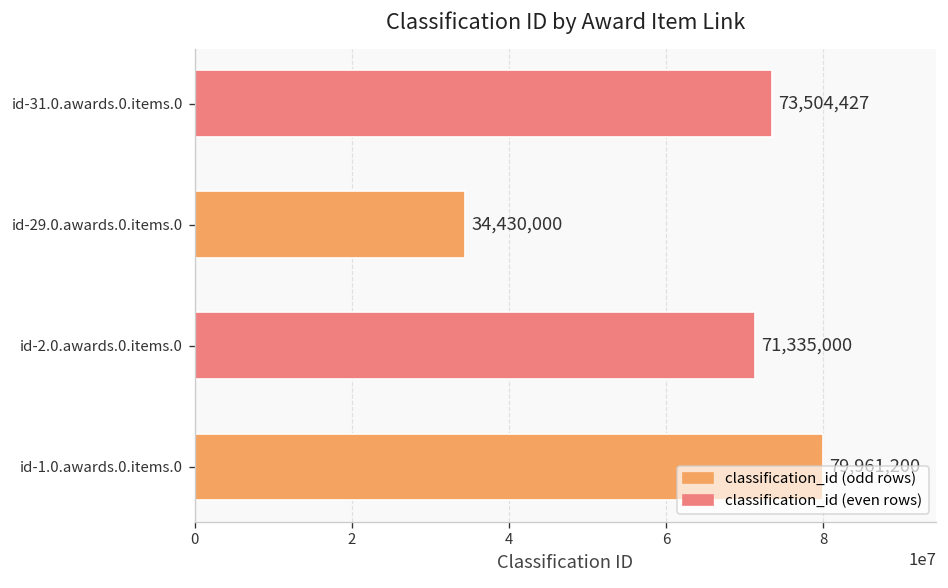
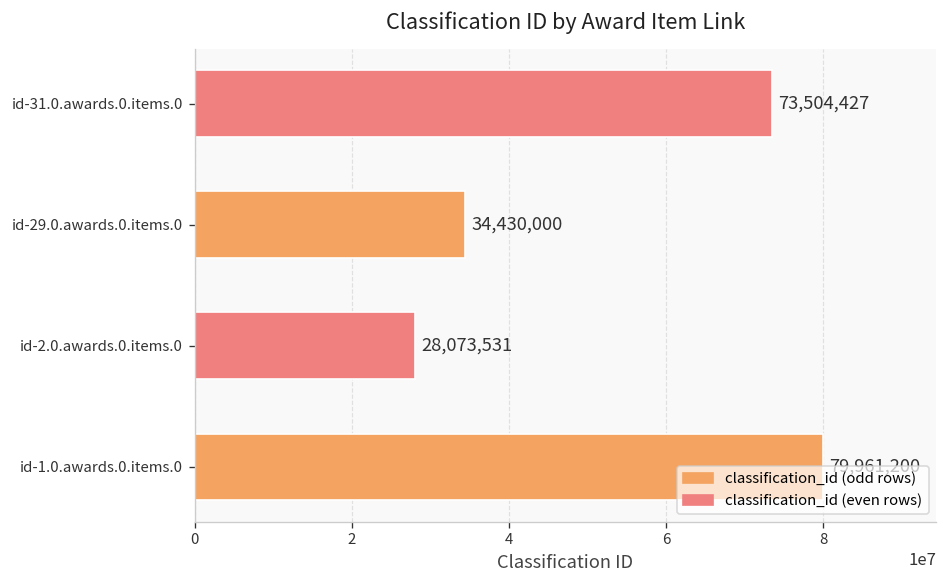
id-2.0.awards.0.items.0: 71,335,000 -> 28,073,531
